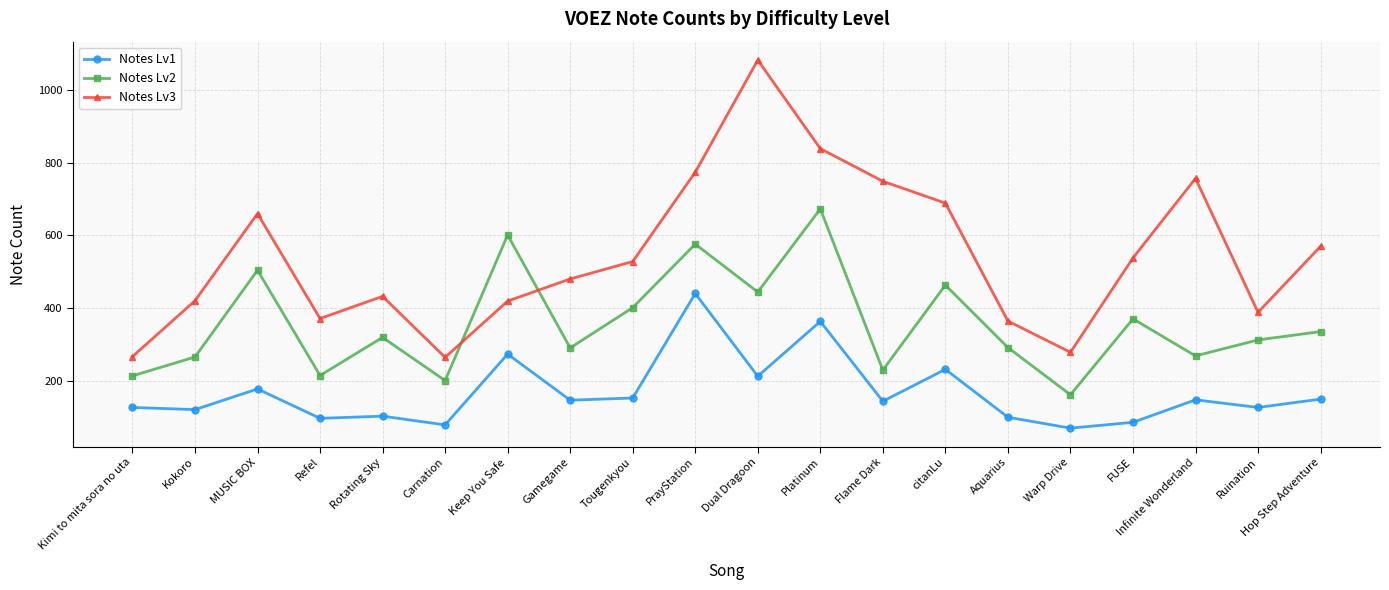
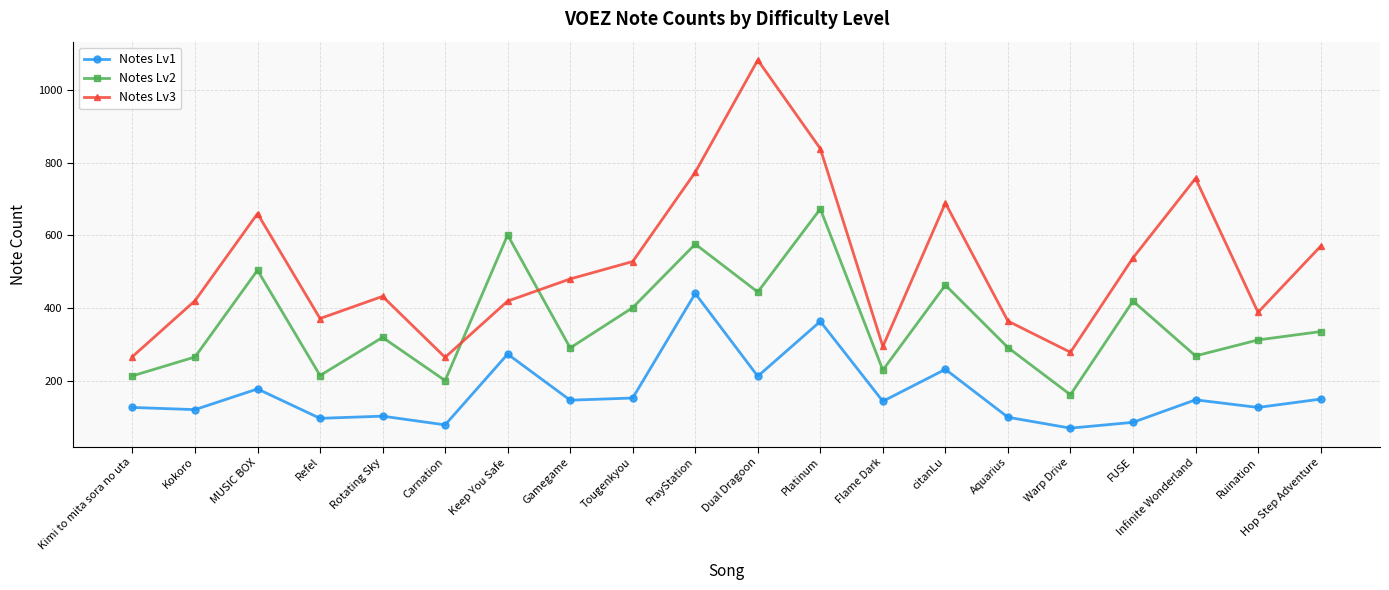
Notes Lv3, Flame Dark: 750 -> 290
Notes Lv2, FUSE: 370 -> 420
